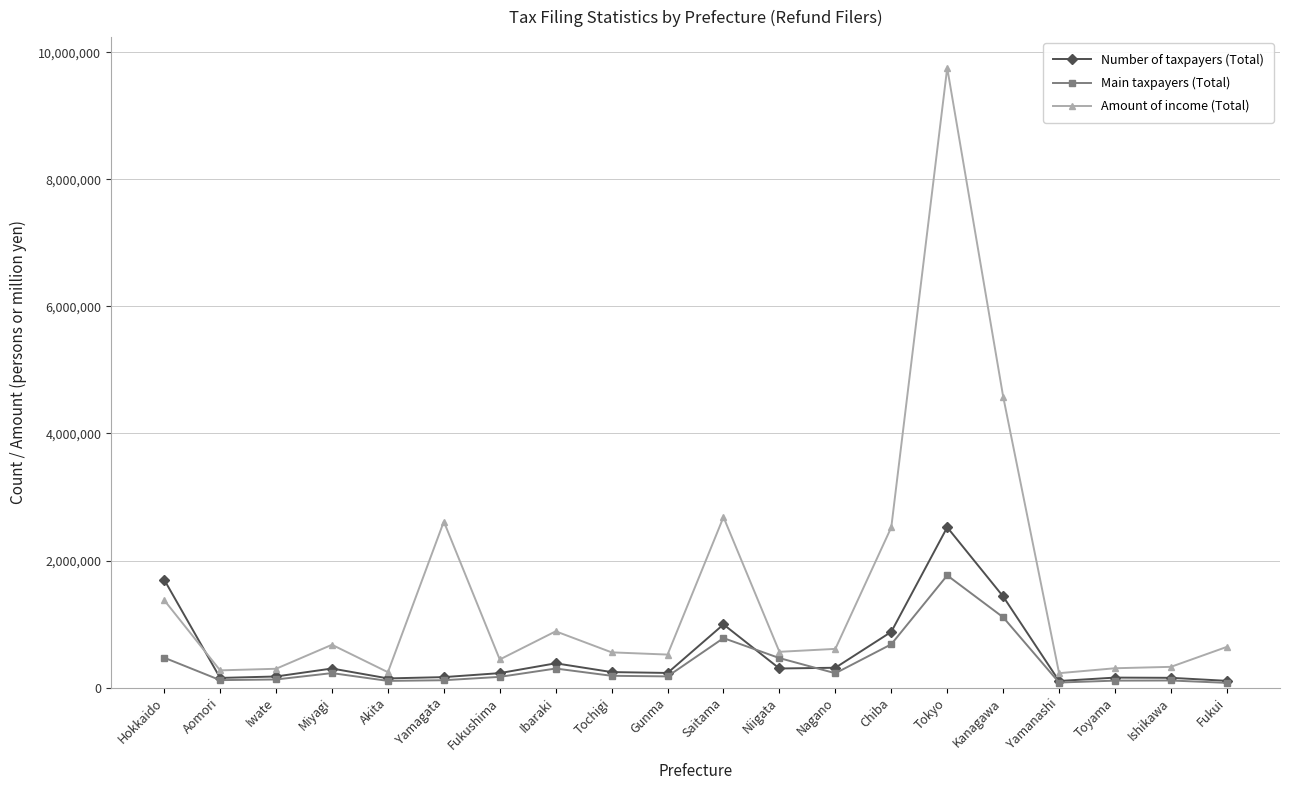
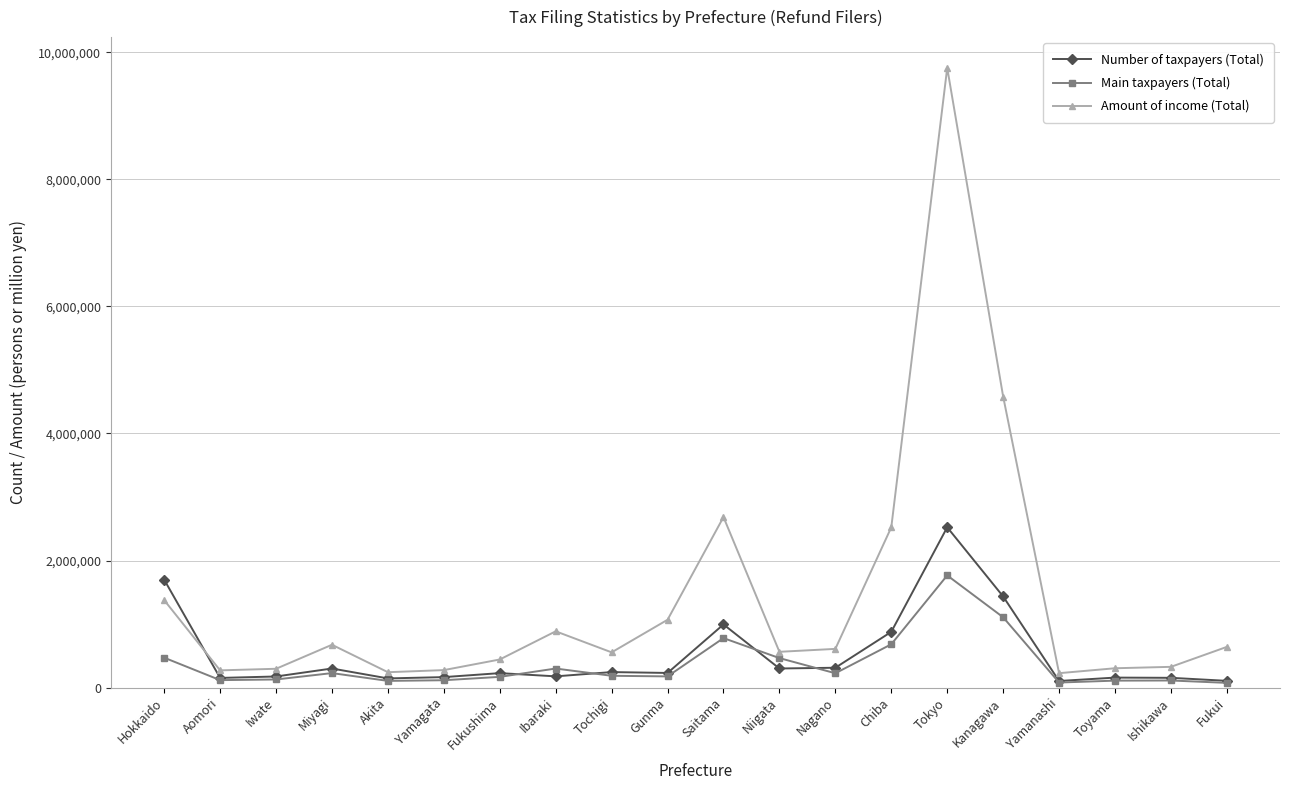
Amount of income (Total), Yamagata: 2,600,000 -> 300,000
Number of taxpayers (Total), Ibaraki: 400,000 -> 200,000
Amount of income (Total), Gunma: 500,000 -> 1,100,000
